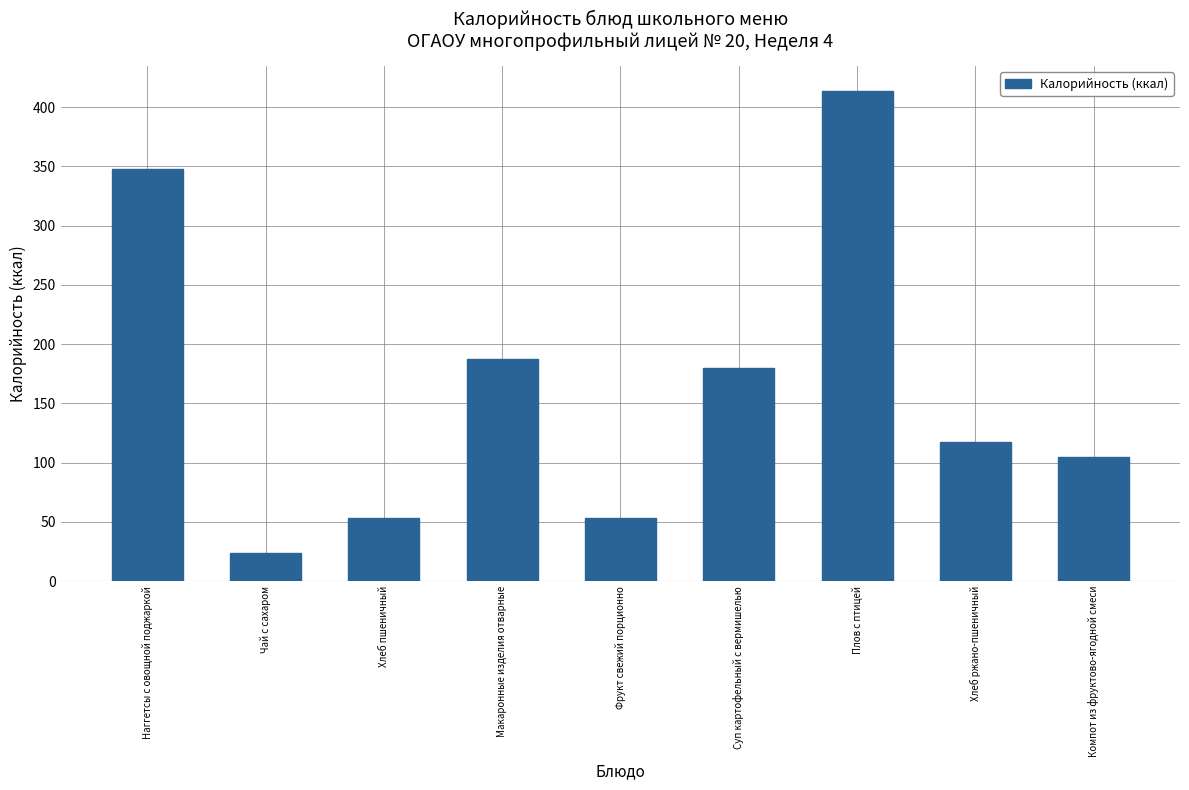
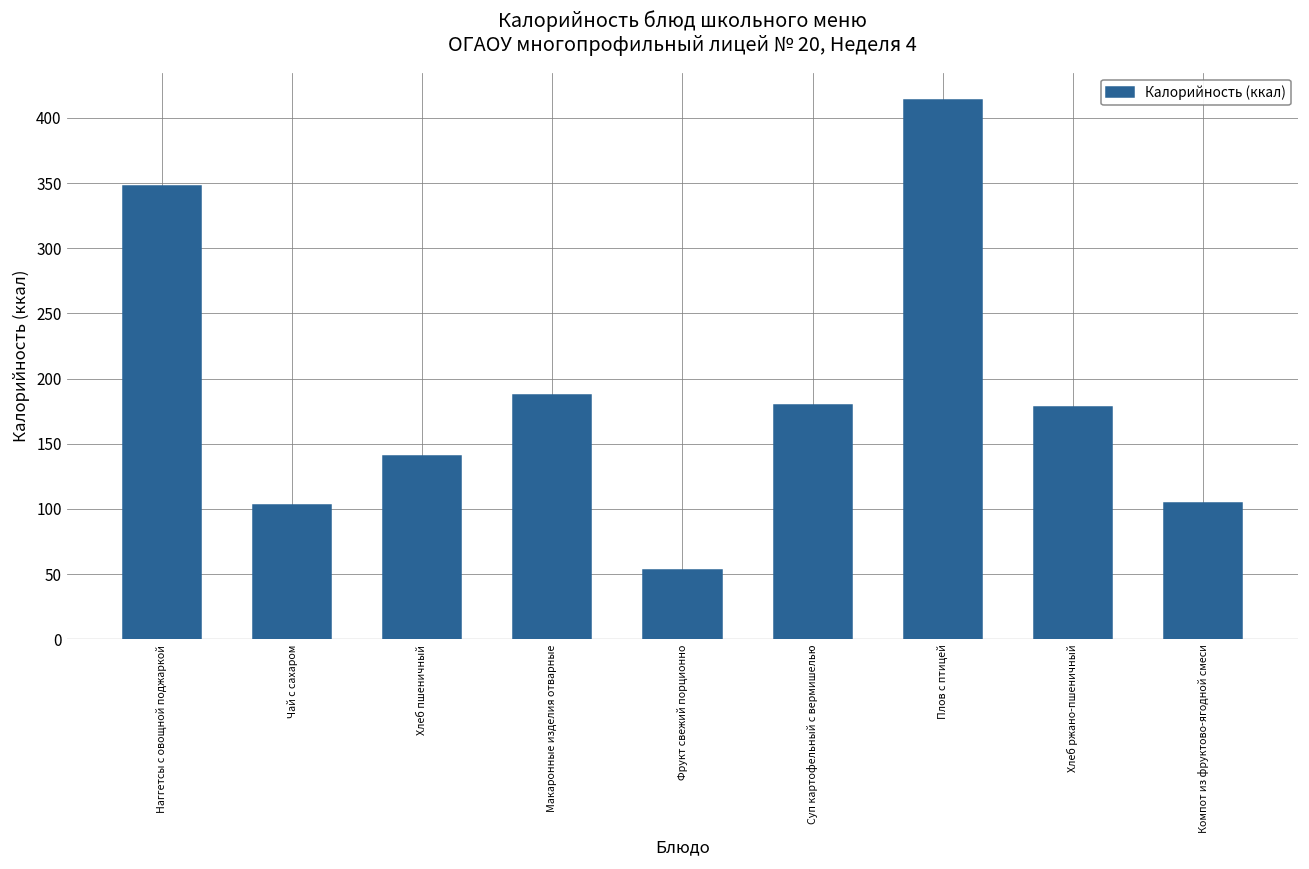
Чай с сахаром: 23 -> 103
Хлеб пшеничный: 53 -> 141
Хлеб ржано-пшеничный: 117 -> 178
